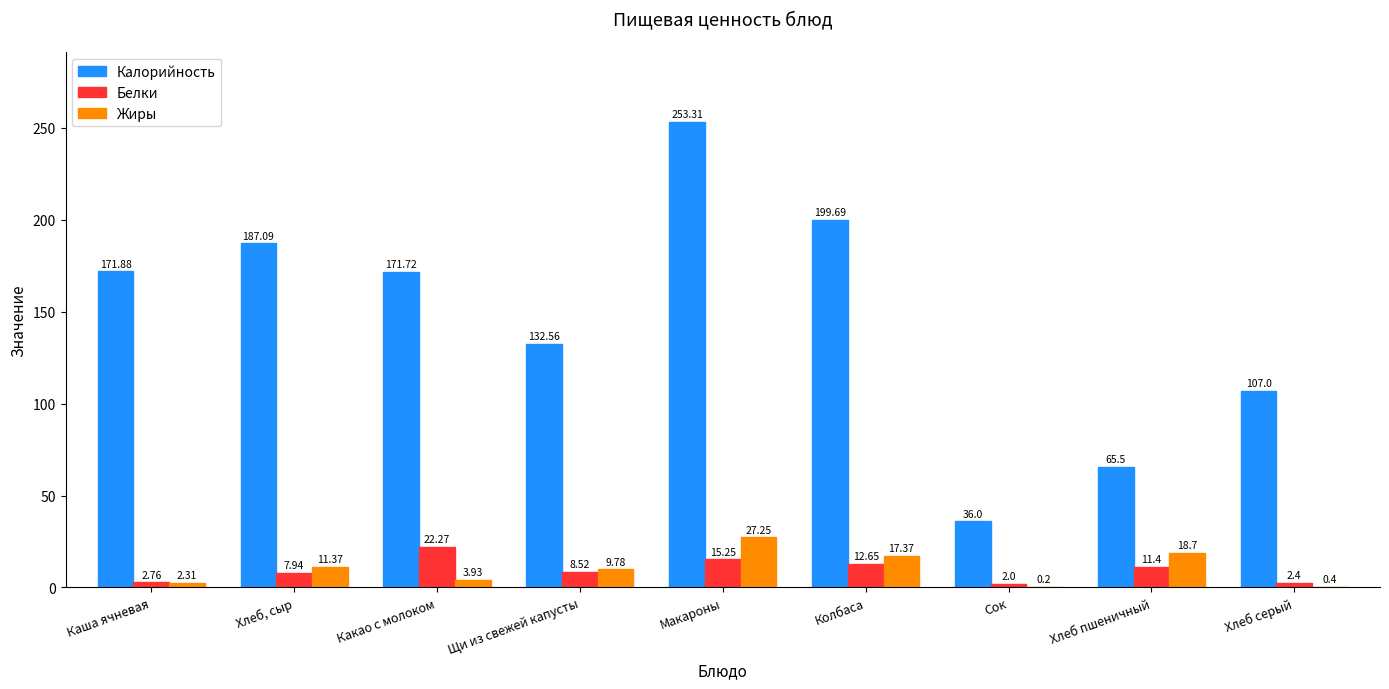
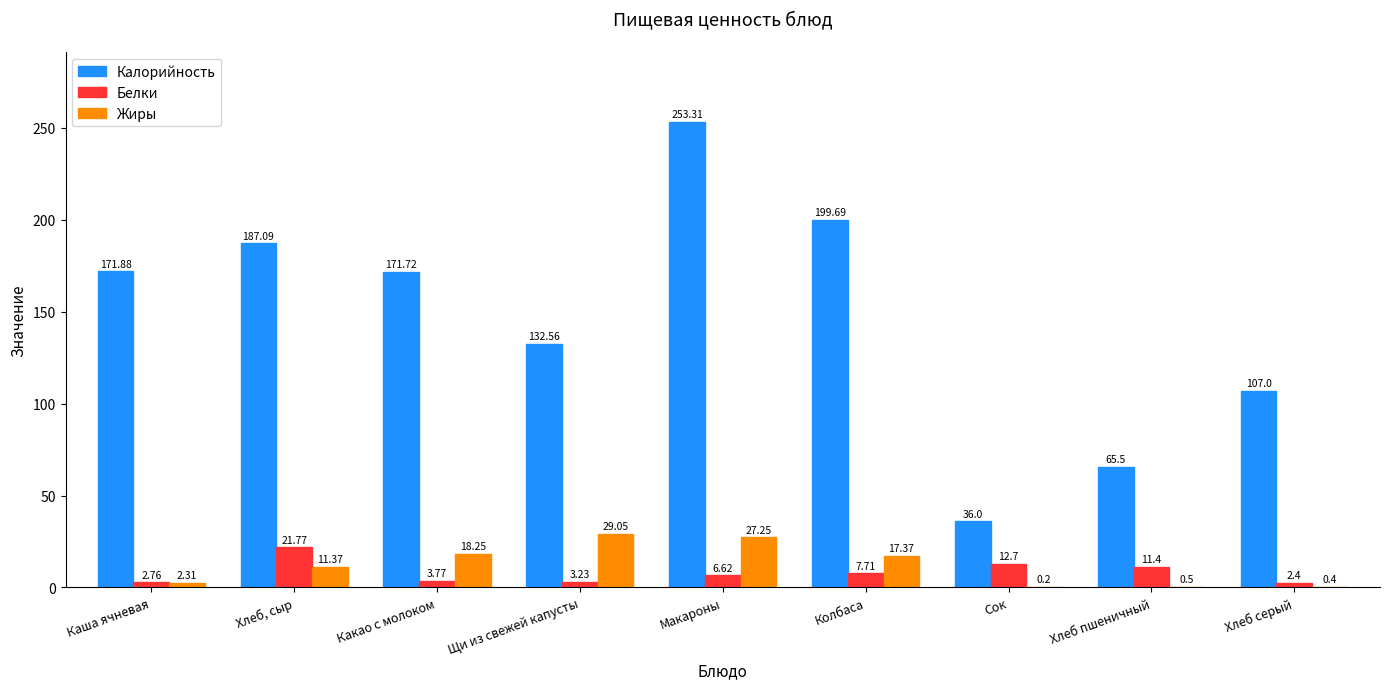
Белки, Хлеб, сыр: 7.94 -> 21.77
Белки, Какао с молоком: 22.27 -> 3.77
Жиры, Какао с молоком: 3.93 -> 18.25
Белки, Щи из свежей капусты: 8.52 -> 3.23
Жиры, Щи из свежей капусты: 9.78 -> 29.05
Белки, Макароны: 15.25 -> 6.62
Белки, Колбаса: 12.65 -> 7.71
Белки, Сок: 2.0 -> 12.7
Жиры, Хлеб пшеничный: 18.7 -> 0.5
